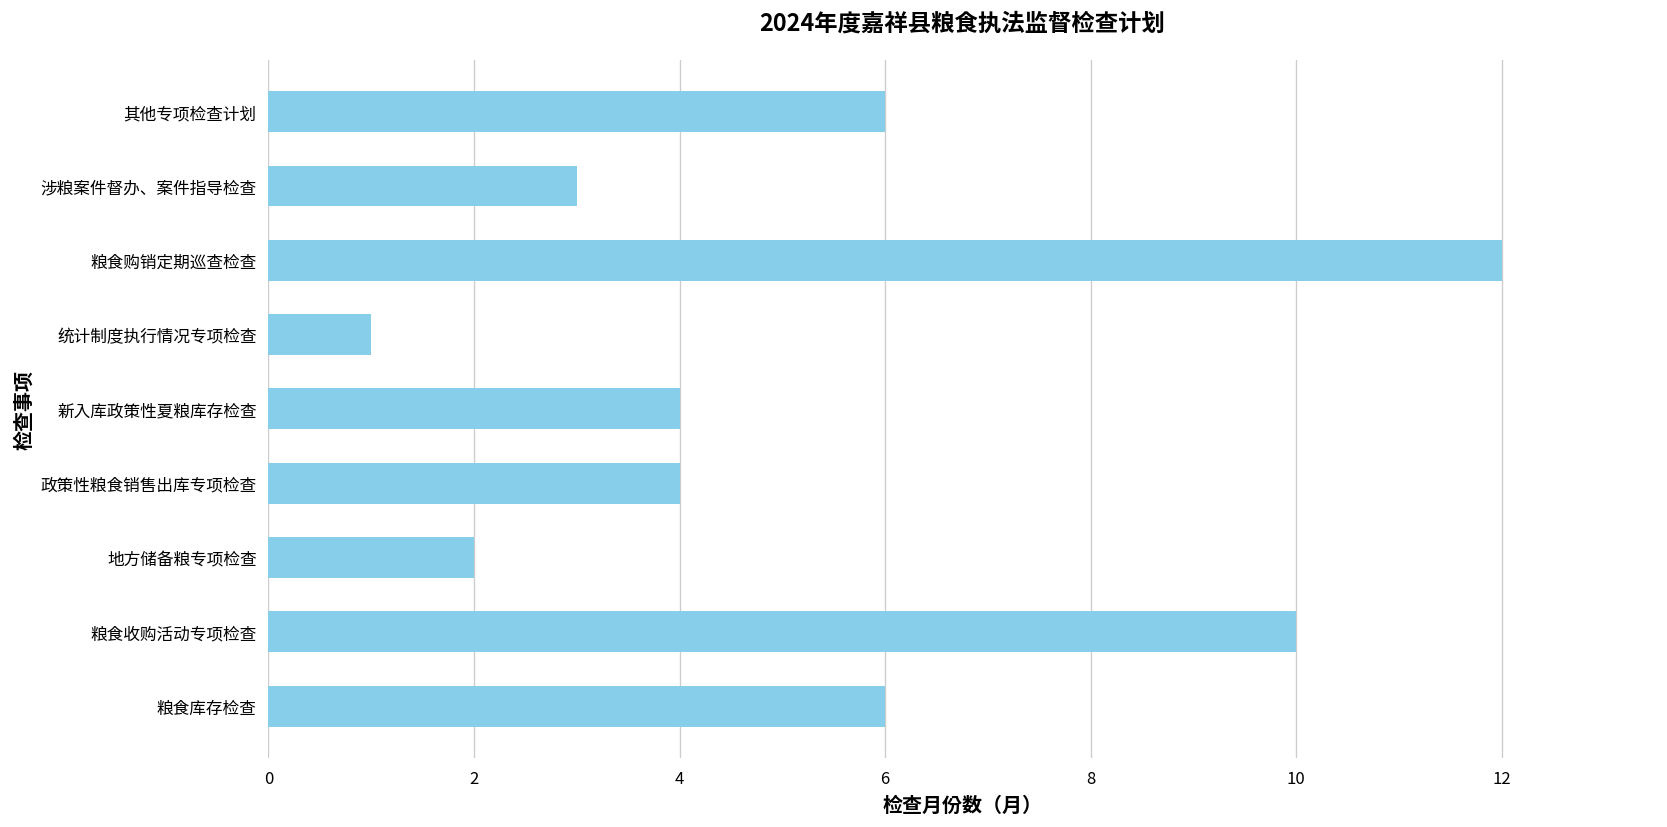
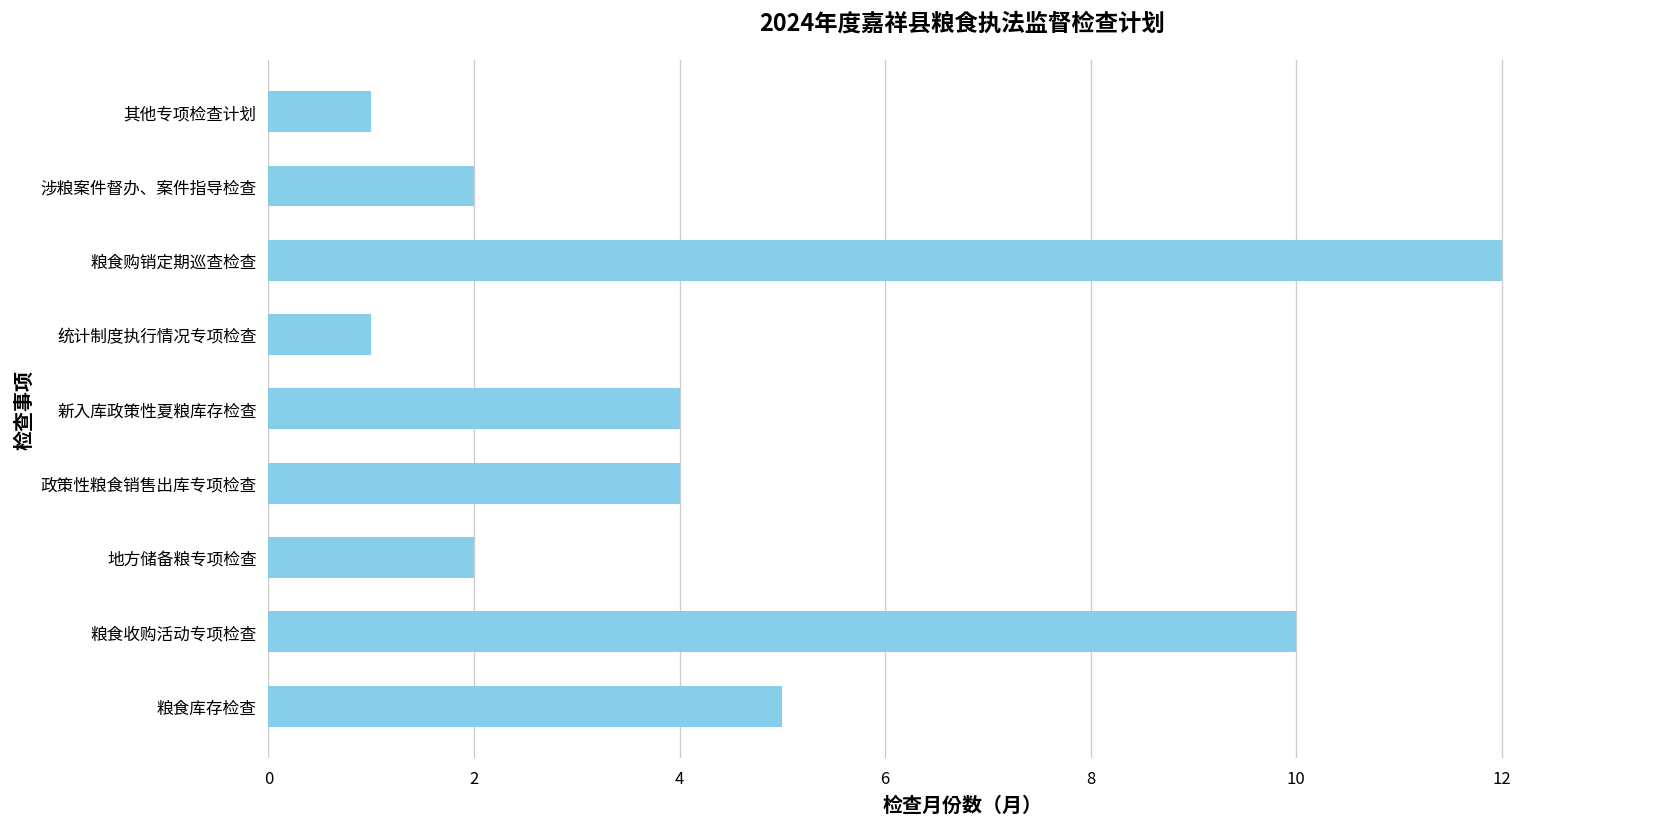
其他专项检查计划: 6 -> 1
涉粮案件督办、案件指导检查: 3 -> 2
粮食库存检查: 6 -> 5
